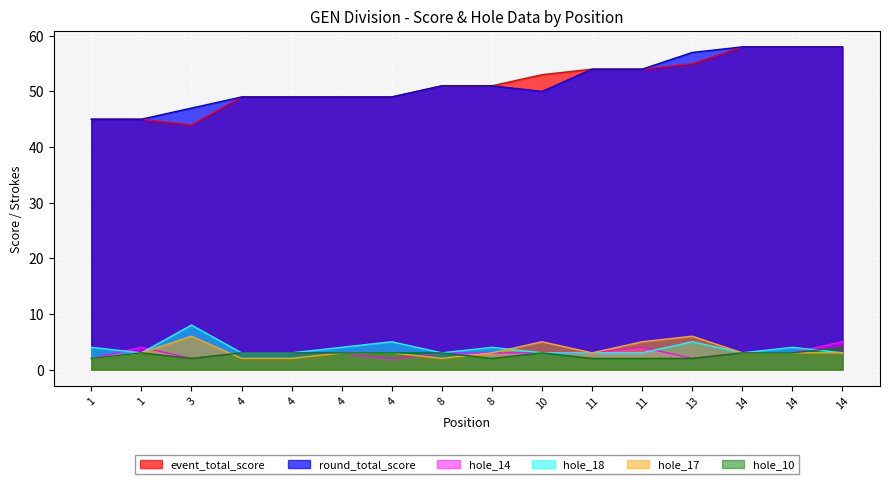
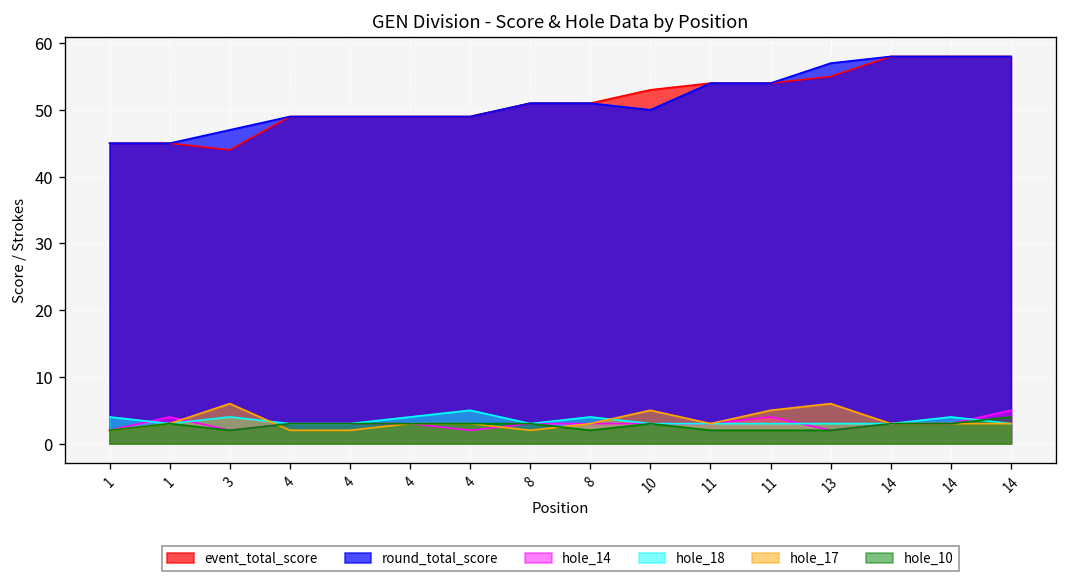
hole_18, 3: 8 -> 4
hole_18, 13: 5 -> 3
